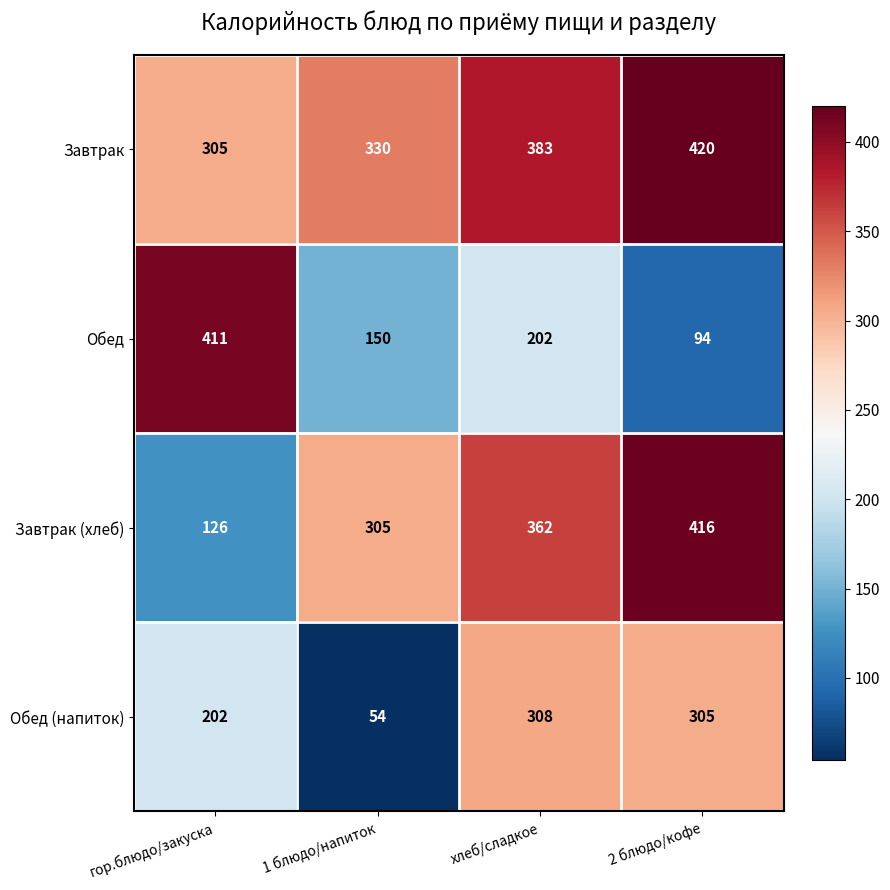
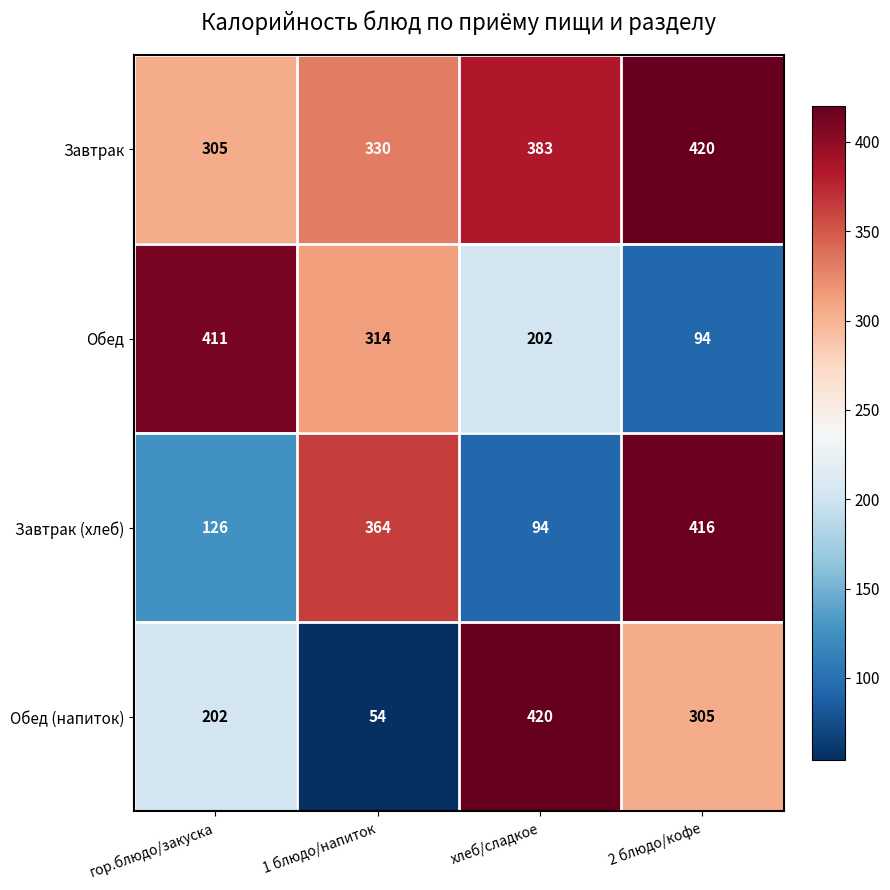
Обед, 1 блюдо/напиток: 150 -> 314
Завтрак (хлеб), 1 блюдо/напиток: 305 -> 364
Завтрак (хлеб), хлеб/сладкое: 362 -> 94
Обед (напиток), хлеб/сладкое: 308 -> 420
